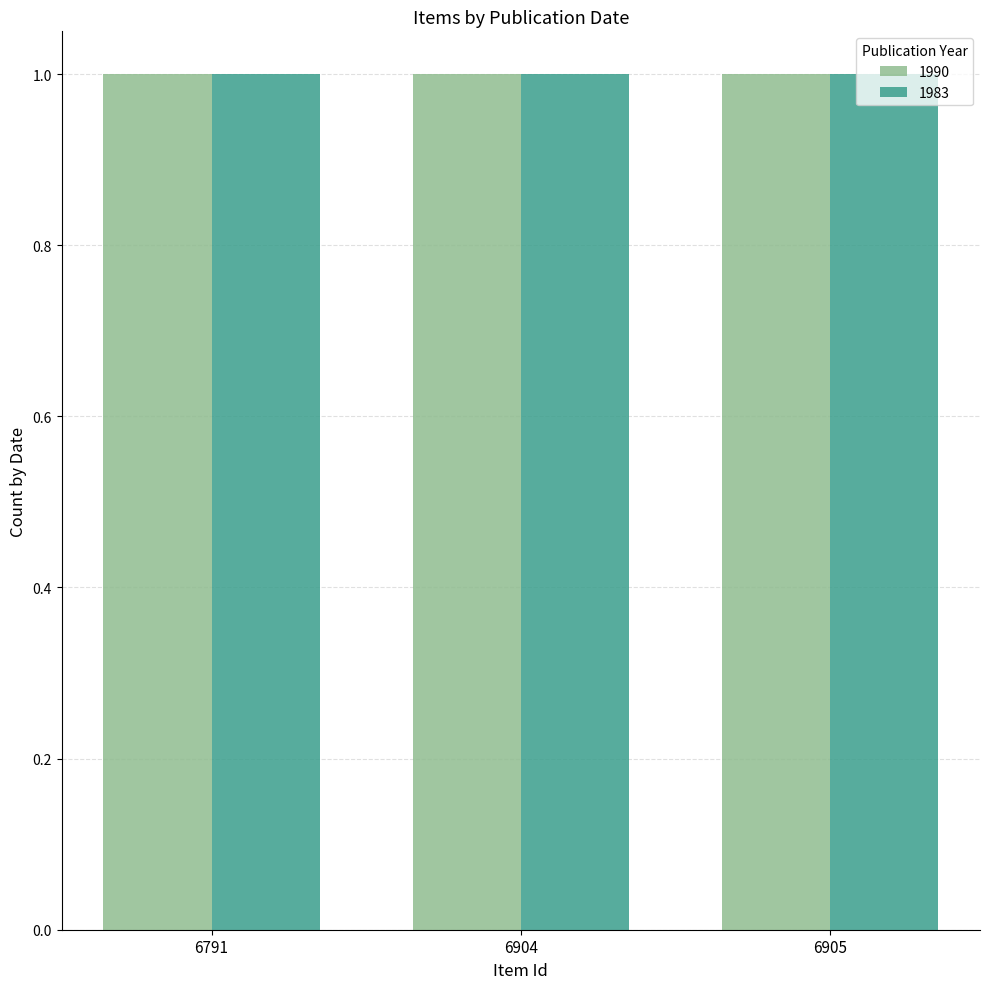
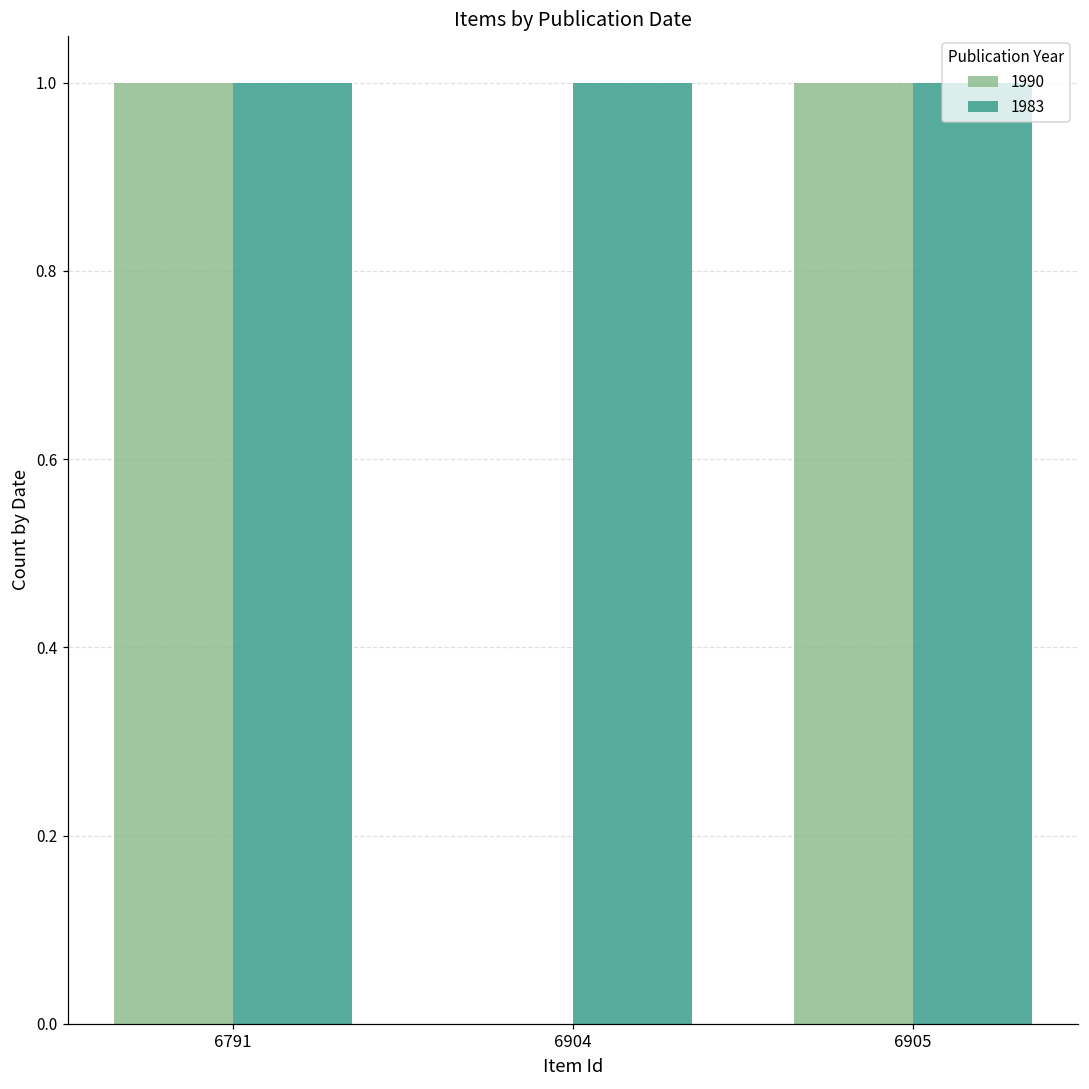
1990, 6904: 1 -> 0
